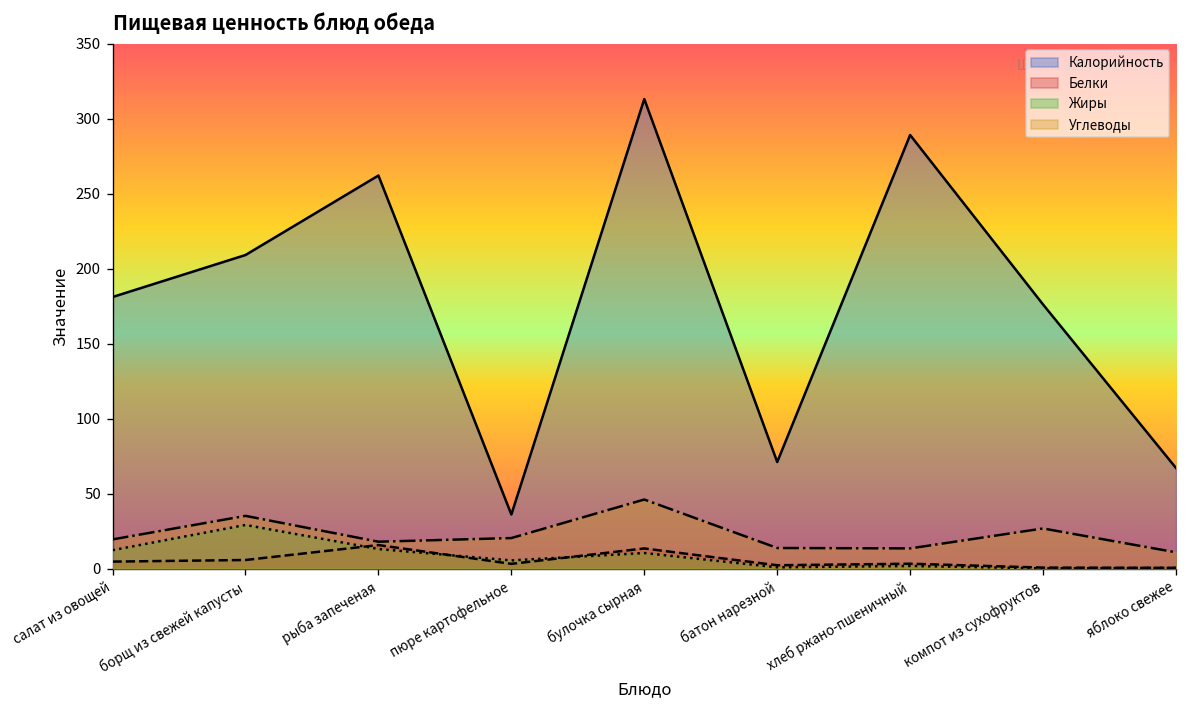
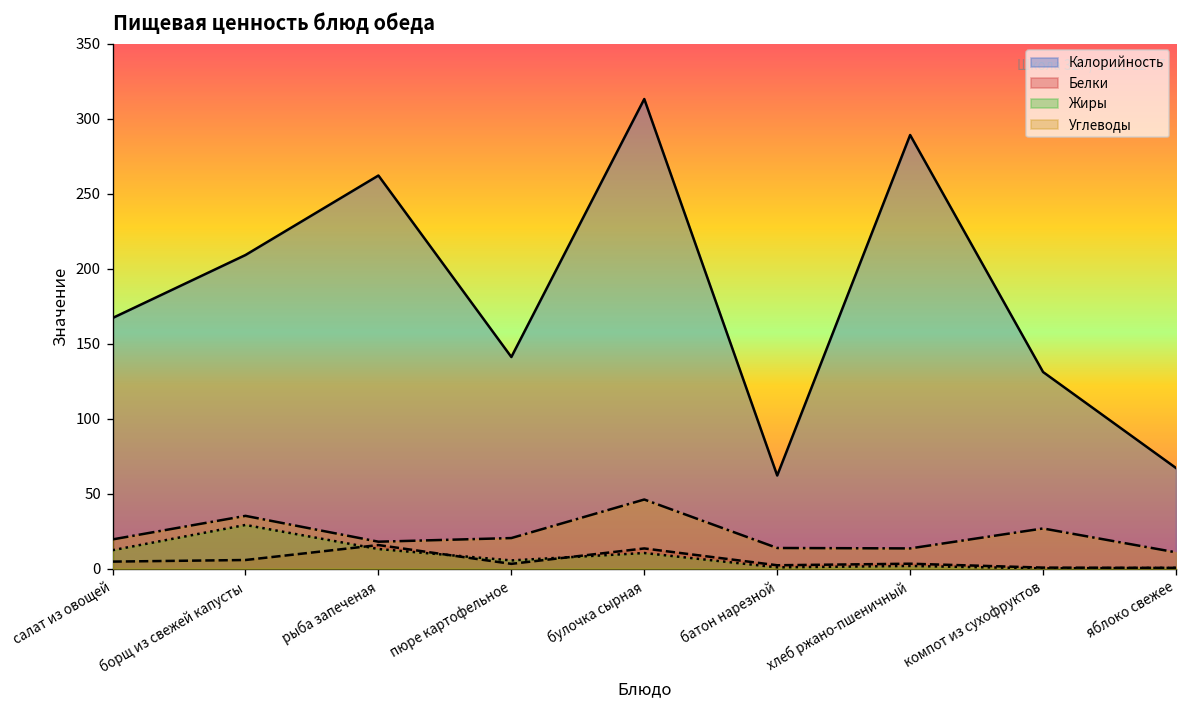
Калорийность, салат из овощей: 181 -> 167
Калорийность, пюре картофельное: 36 -> 141
Калорийность, батон нарезной: 71 -> 62
Калорийность, компот из сухофруктов: 176 -> 131
